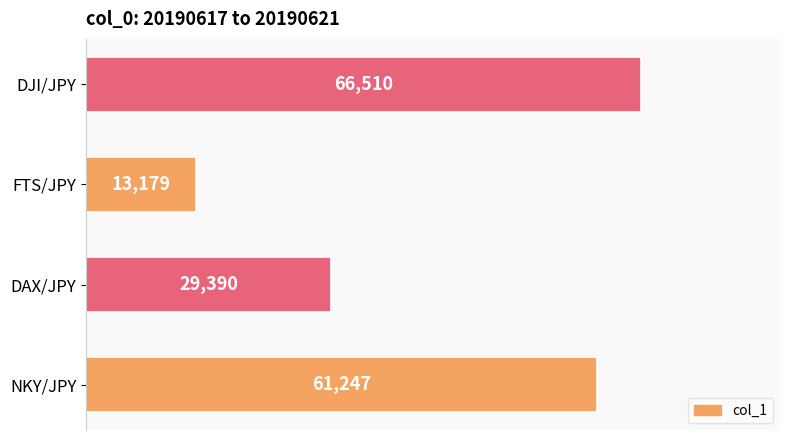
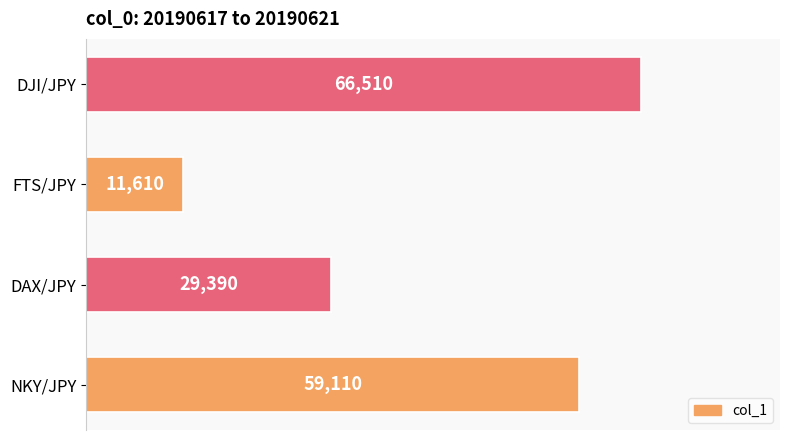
FTS/JPY: 13,179 -> 11,610
NKY/JPY: 61,247 -> 59,110
